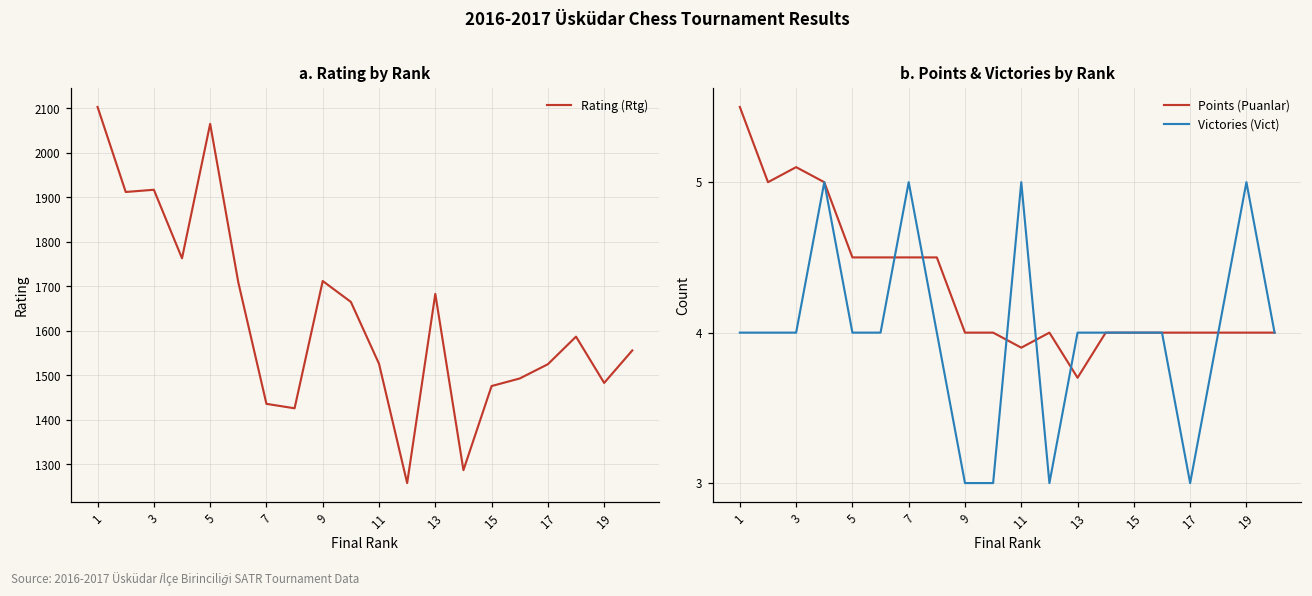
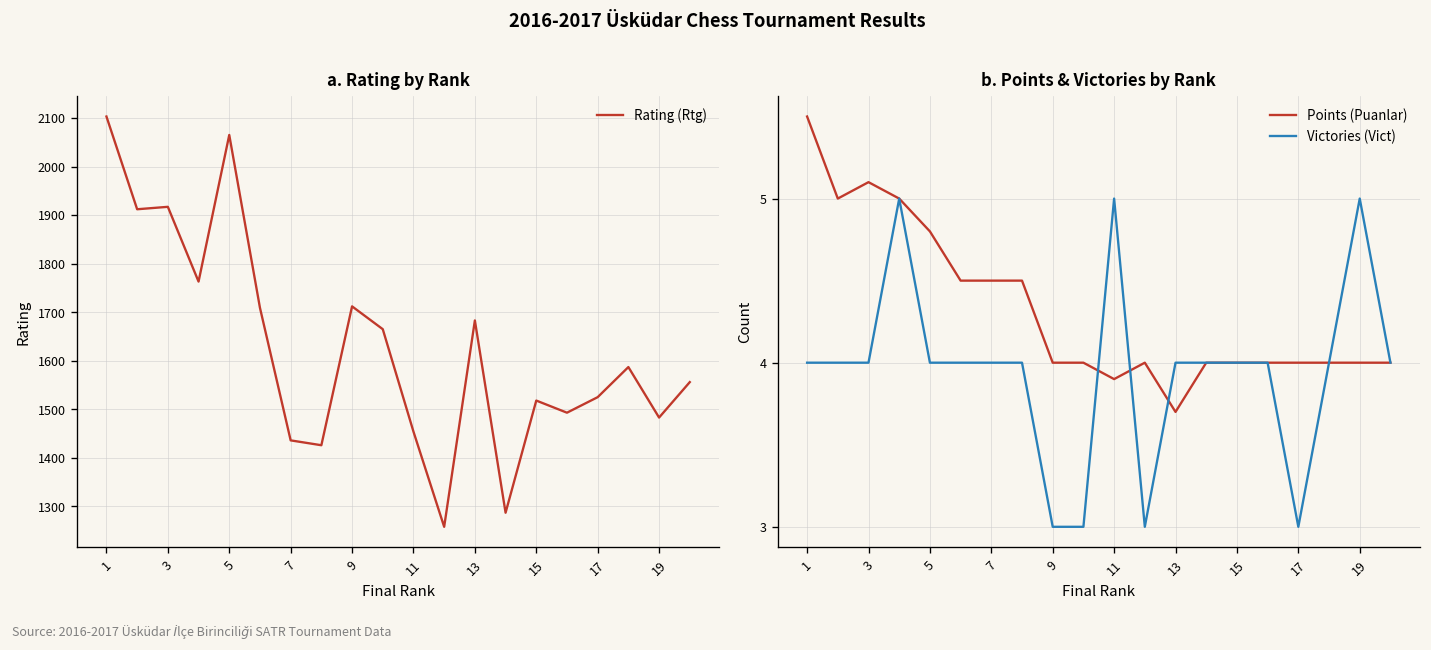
a. Rating by Rank, 11: 1530 -> 1450
a. Rating by Rank, 15: 1480 -> 1520
b. Points & Victories by Rank, Points (Puanlar), 5: 4.5 -> 4.8
b. Points & Victories by Rank, Victories (Vict), 7: 5 -> 4
